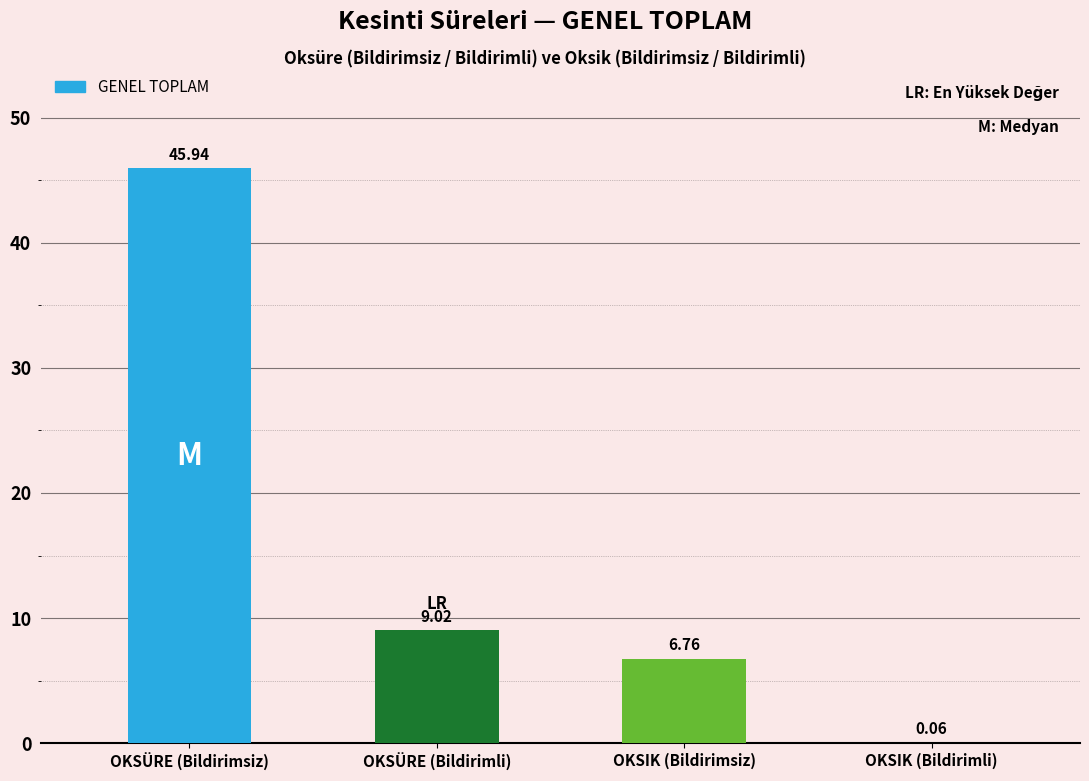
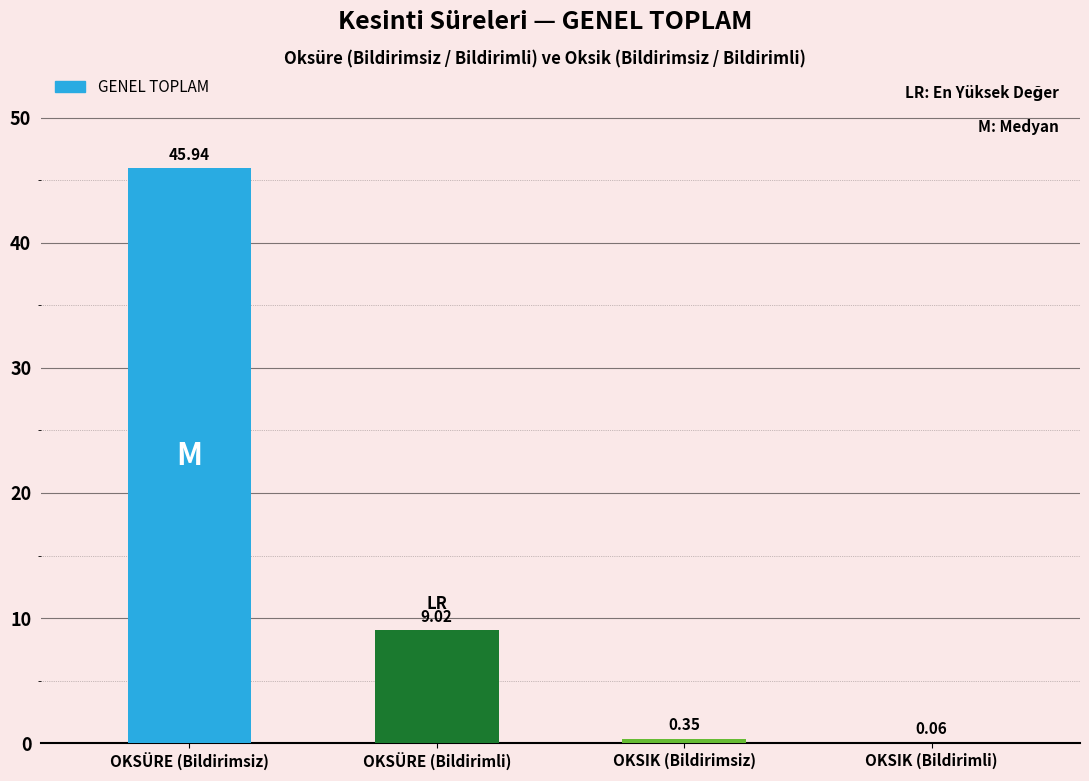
OKSIK (Bildirimsiz): 6.76 -> 0.35
